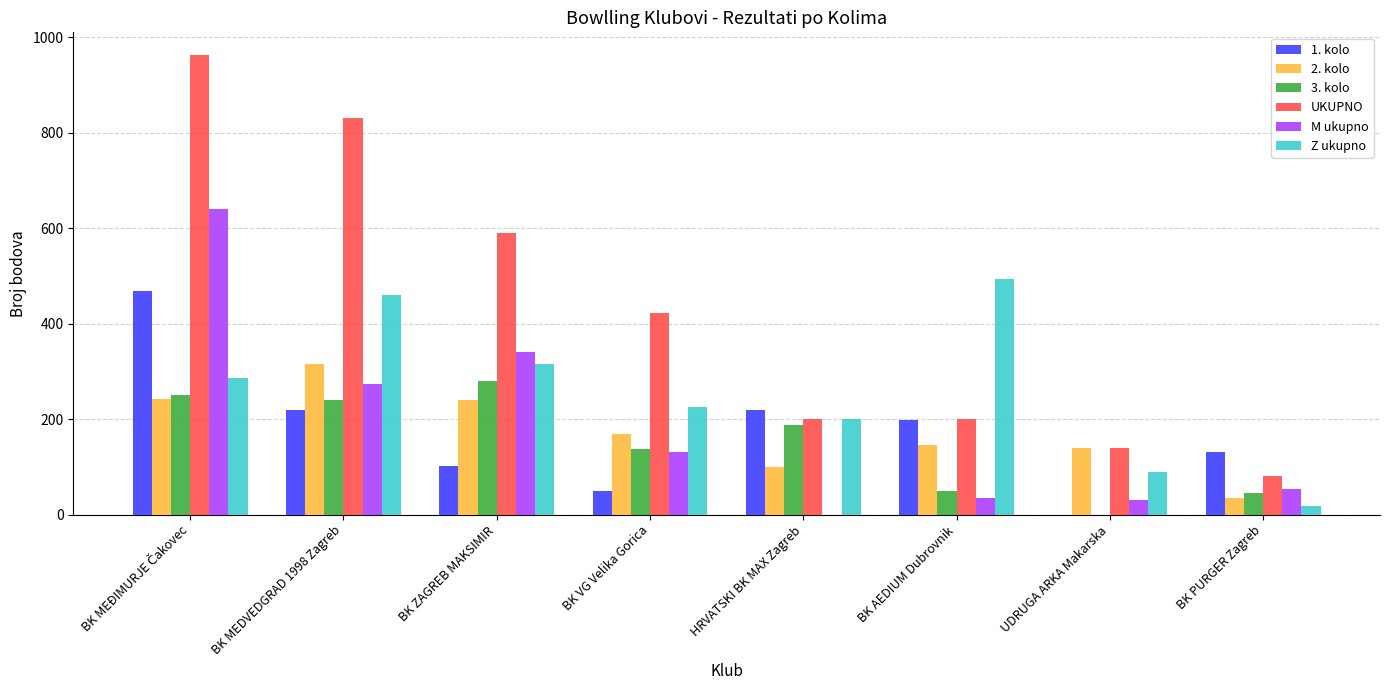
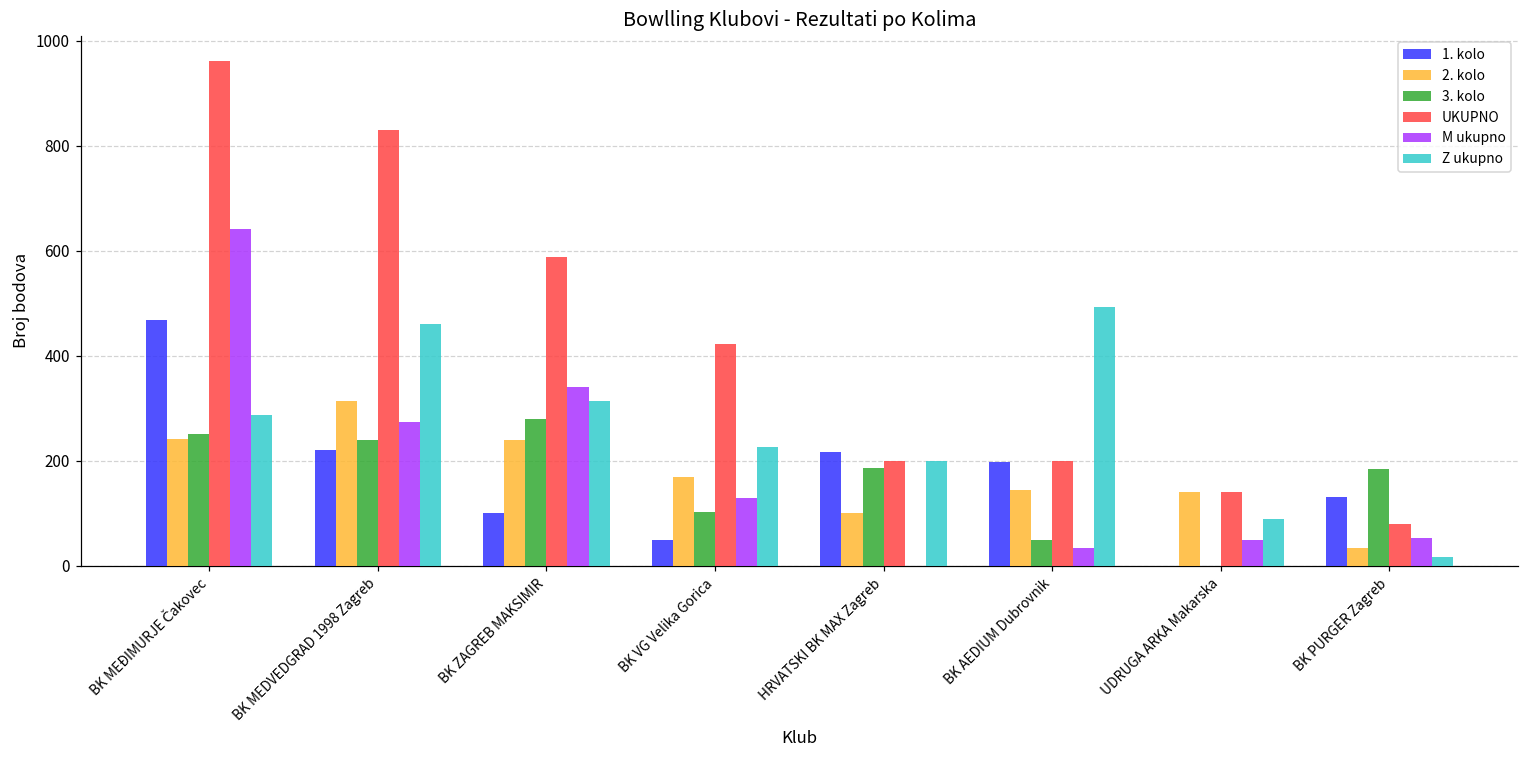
3. kolo, BK VG Velika Gorica: 140 -> 100
M ukupno, UDRUGA ARKA Makarska: 30 -> 50
3. kolo, BK PURGER Zagreb: 50 -> 180
